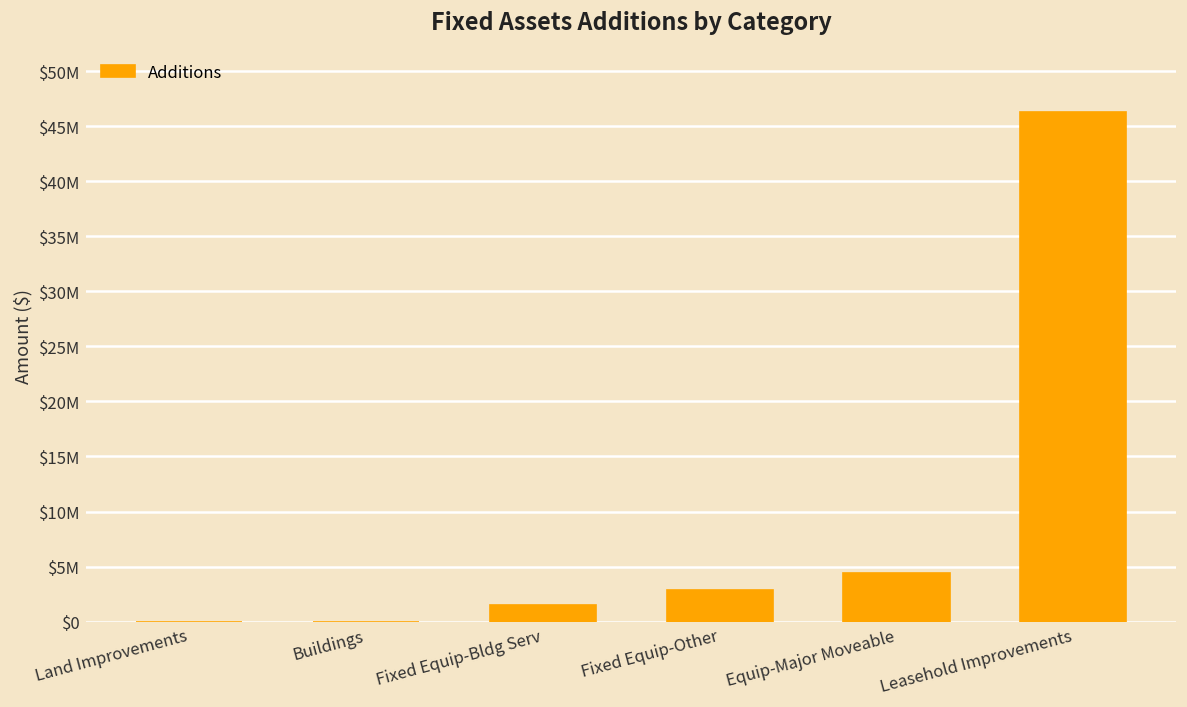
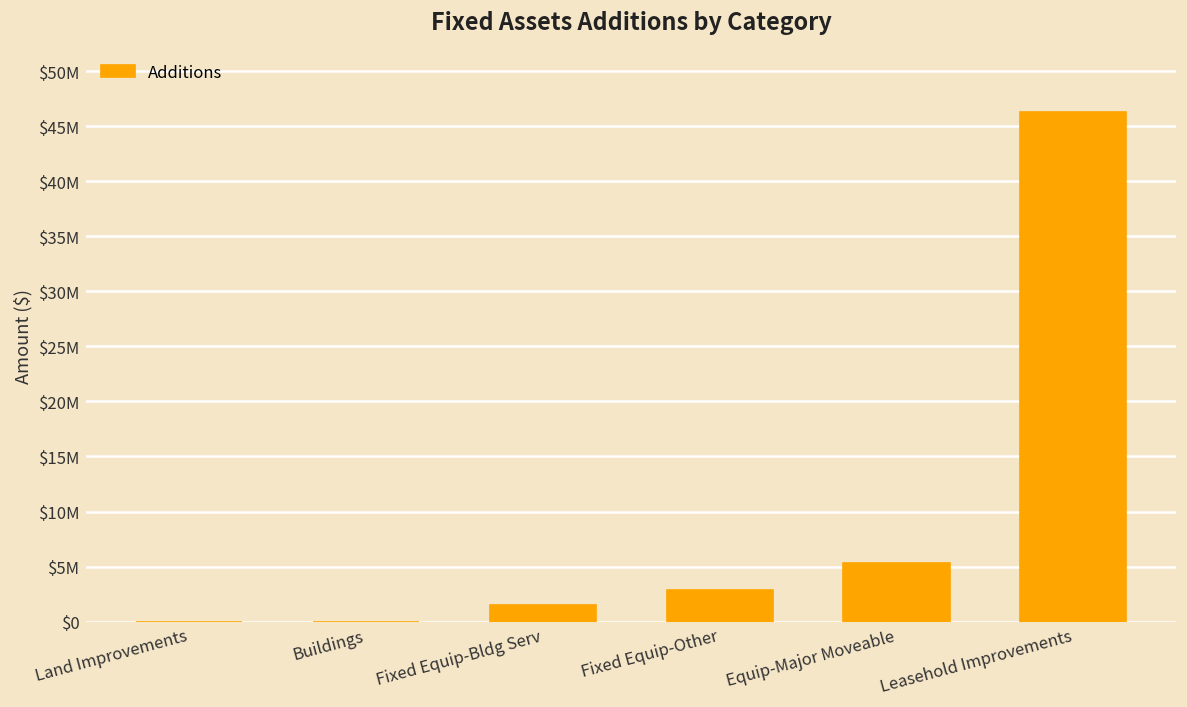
Equip-Major Moveable: $4000000 -> $5000000
